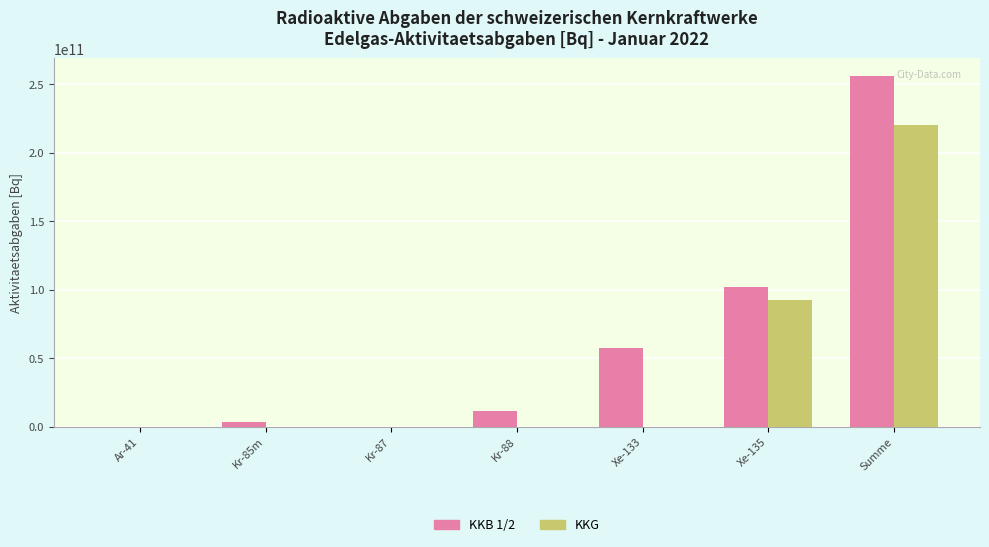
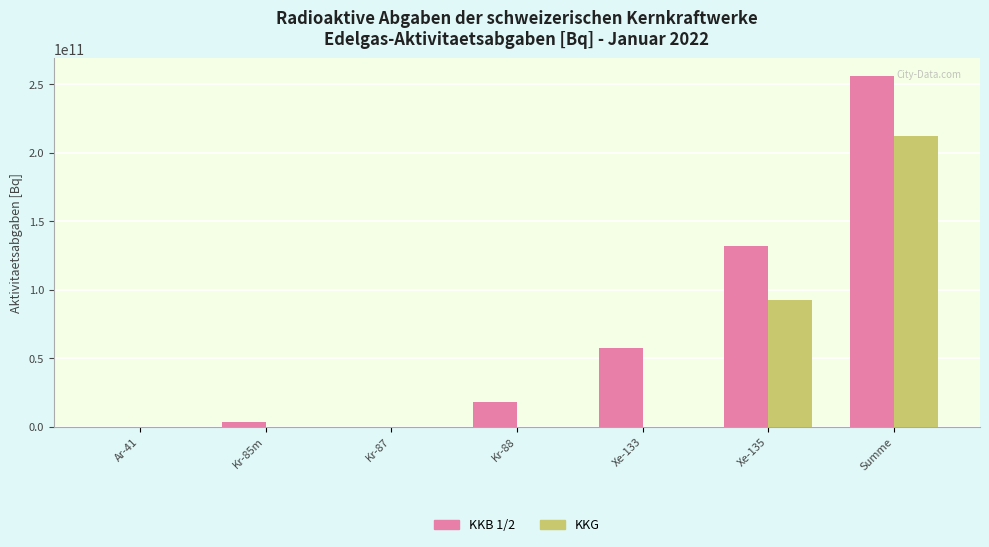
KKB 1/2, Kr-88: 12000000000 -> 18000000000
KKB 1/2, Xe-135: 102000000000 -> 132000000000
KKG, Summe: 220000000000 -> 212000000000
